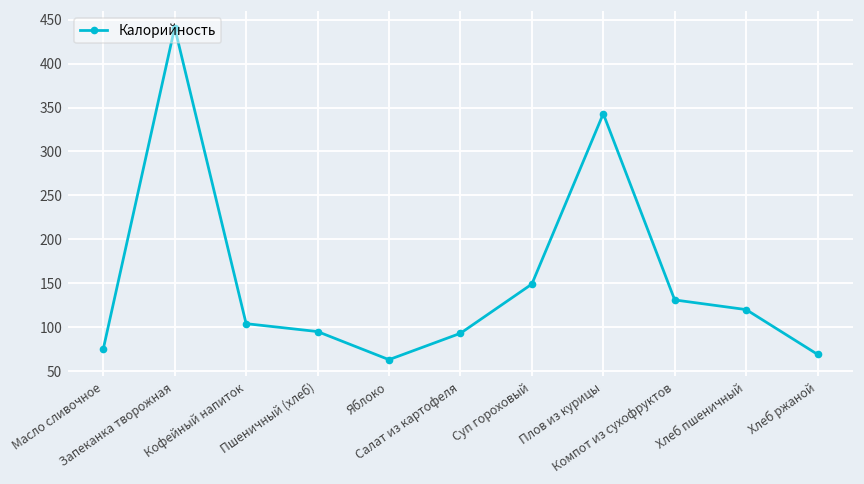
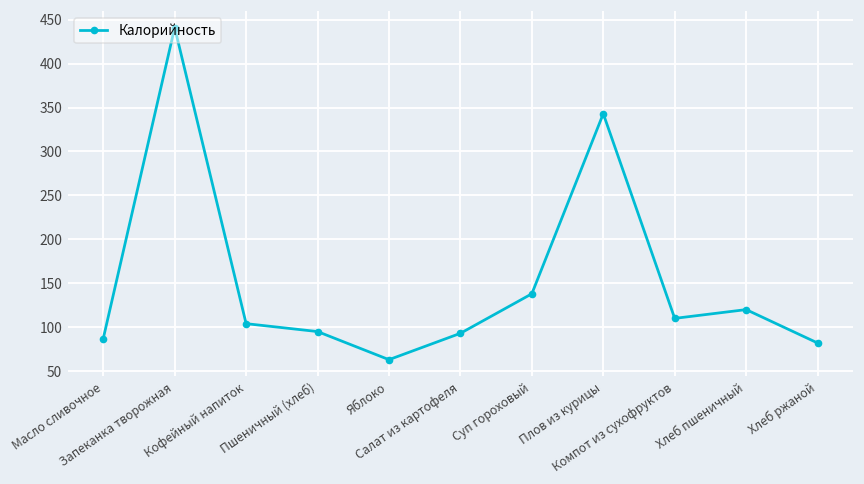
Масло сливочное: 80 -> 90
Суп гороховый: 150 -> 140
Компот из сухофруктов: 130 -> 110
Хлеб ржаной: 70 -> 80
